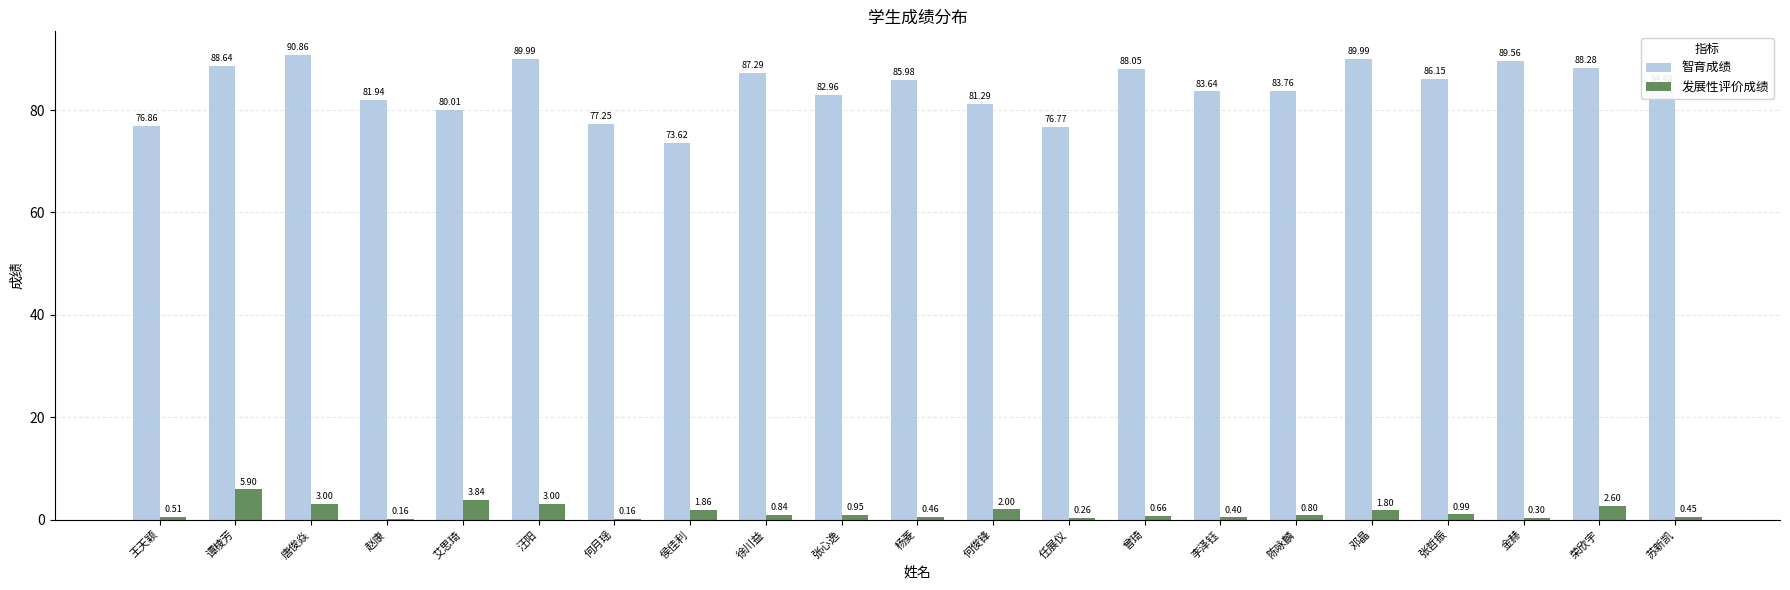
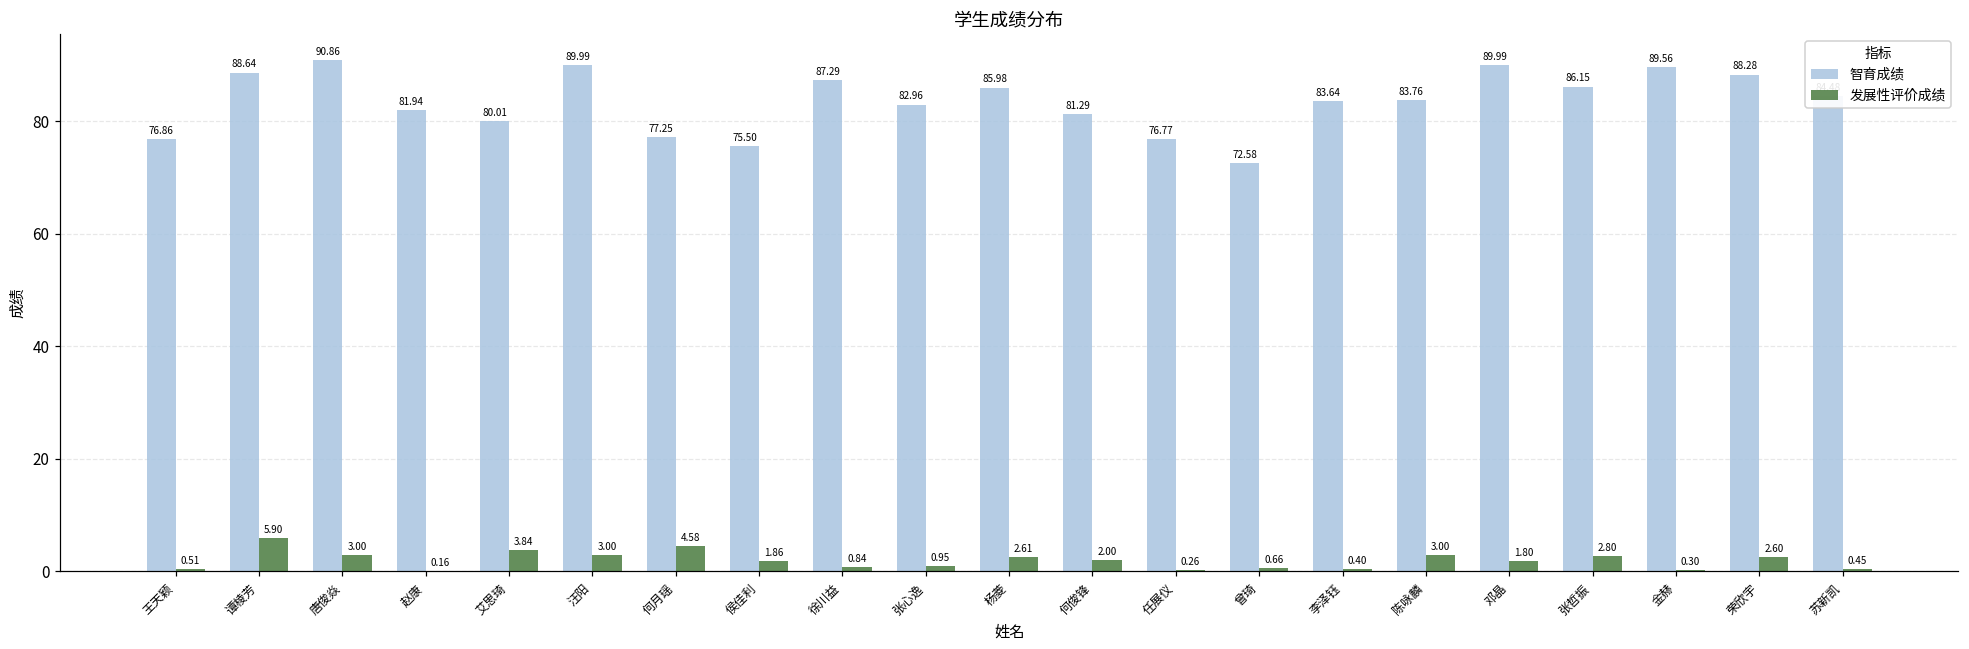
发展性评价成绩, 何月瑶: 0.16 -> 4.58
智育成绩, 侯佳利: 73.62 -> 75.50
发展性评价成绩, 杨菱: 0.46 -> 2.61
智育成绩, 曾琦: 88.05 -> 72.58
发展性评价成绩, 陈咏麟: 0.80 -> 3.00
发展性评价成绩, 张哲振: 0.99 -> 2.80
